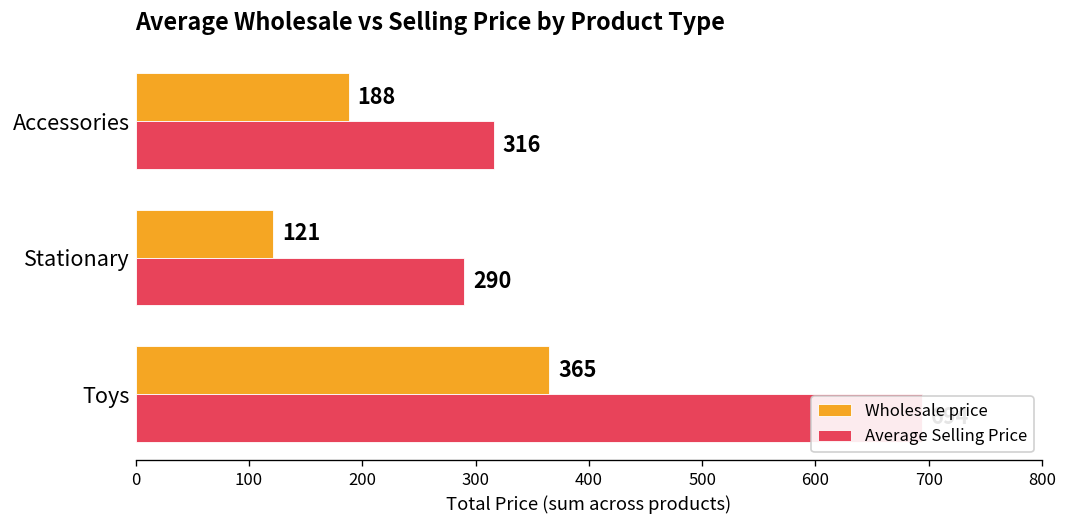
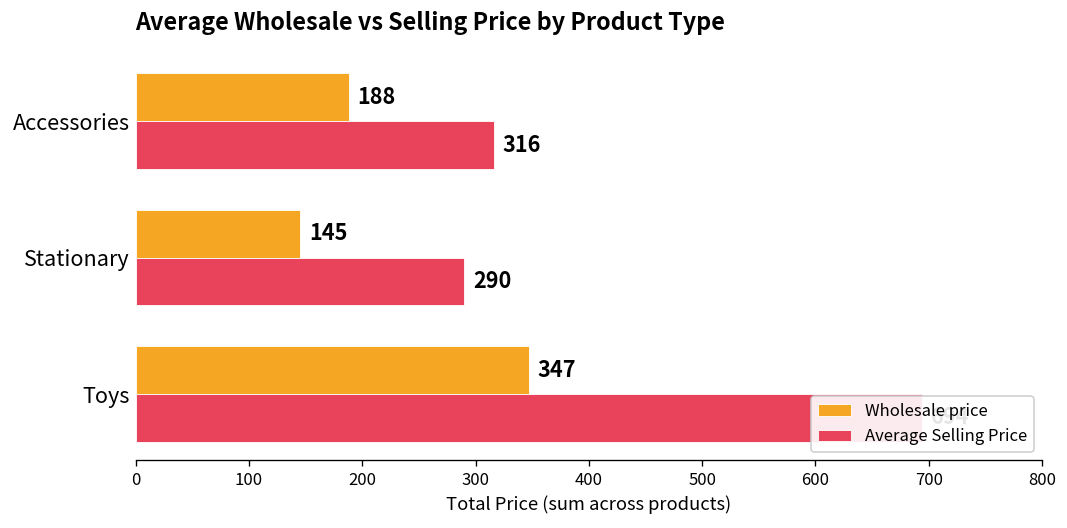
Wholesale price, Stationary: 121 -> 145
Wholesale price, Toys: 365 -> 347
